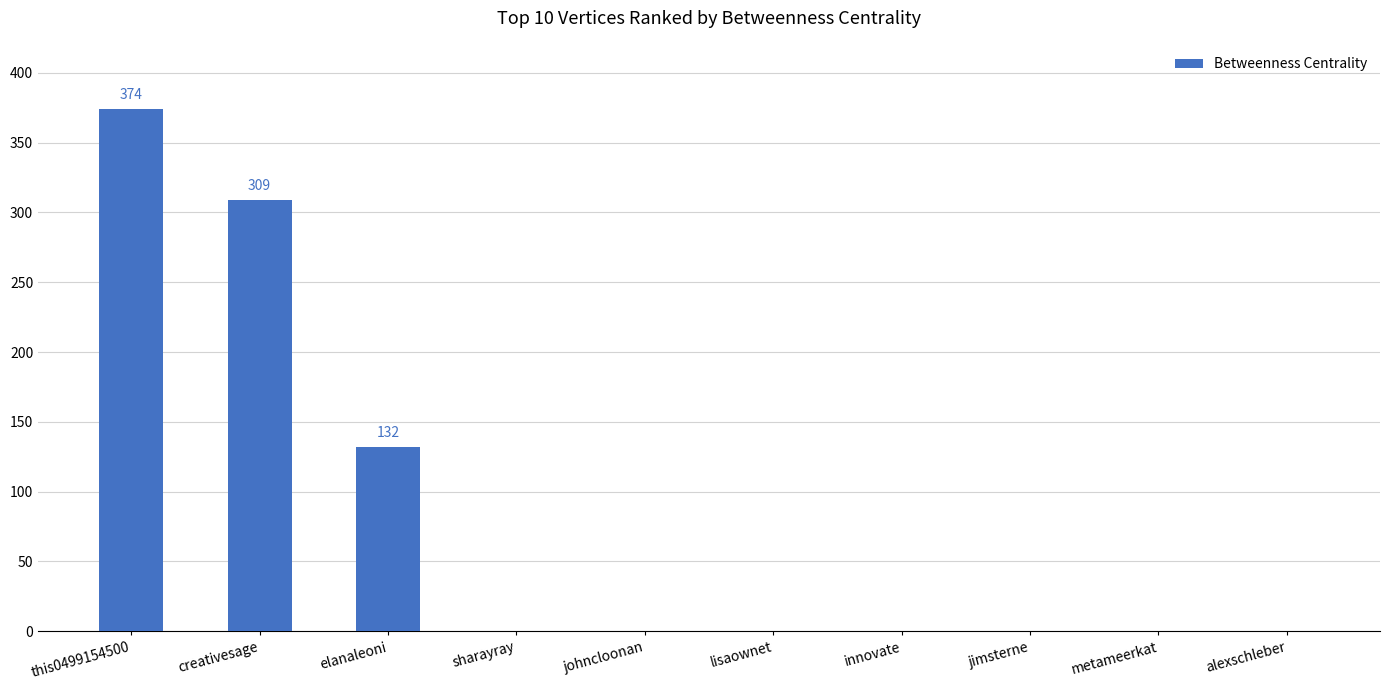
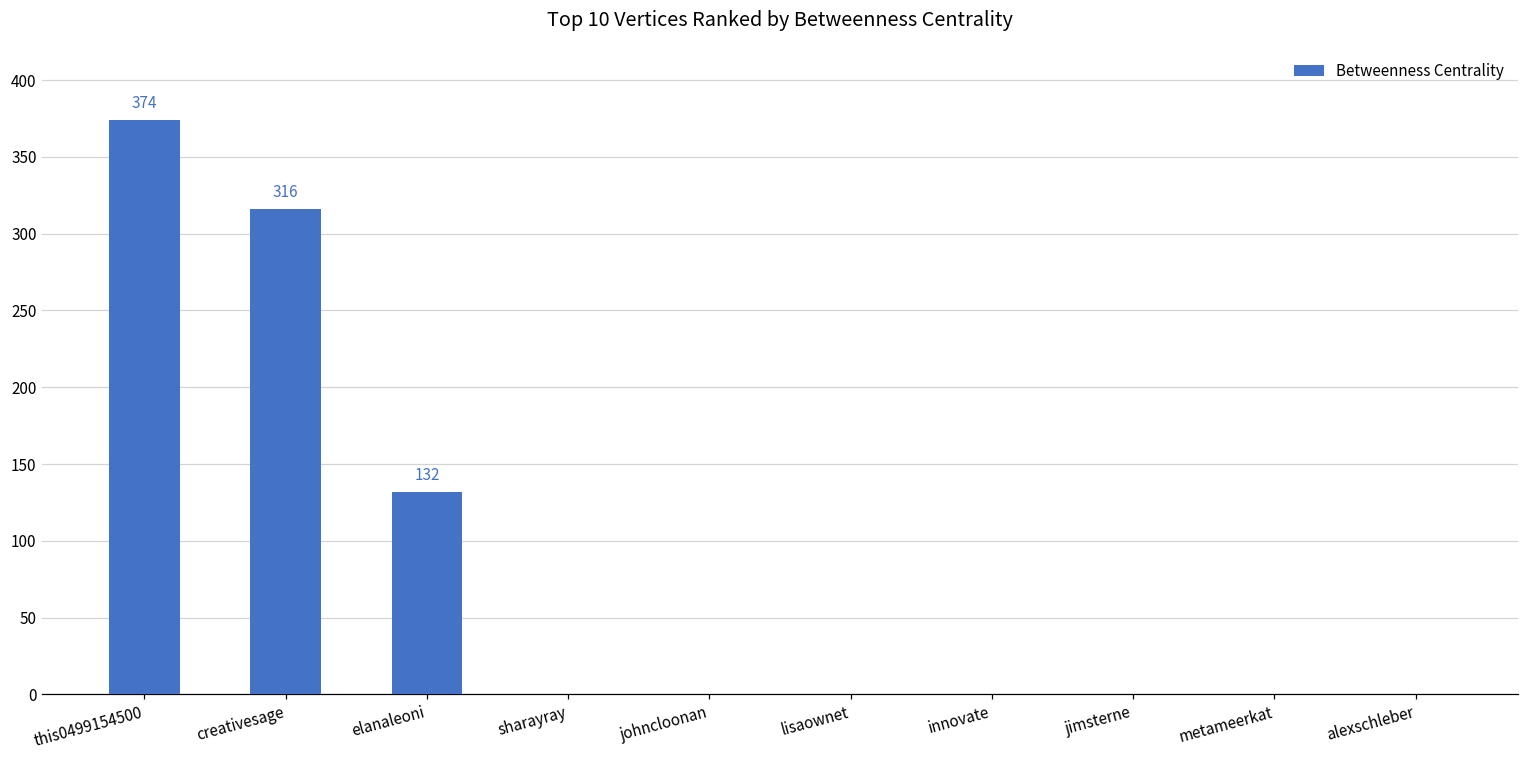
creativesage: 309 -> 316
